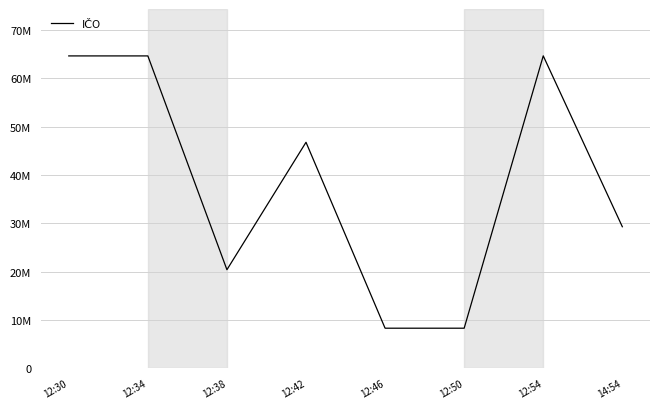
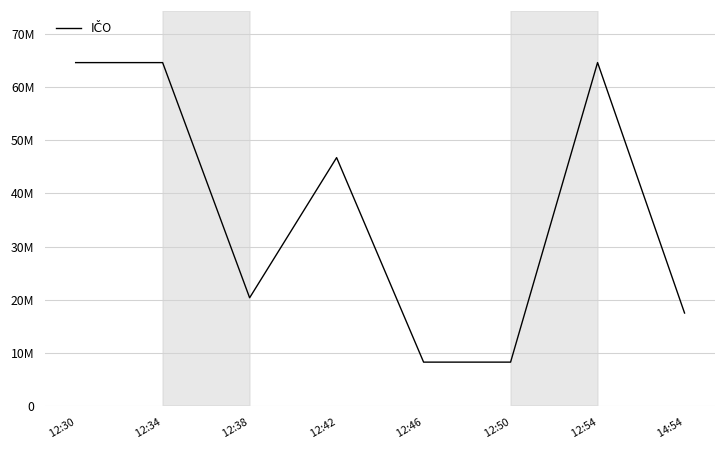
14:54: 29000000 -> 18000000
